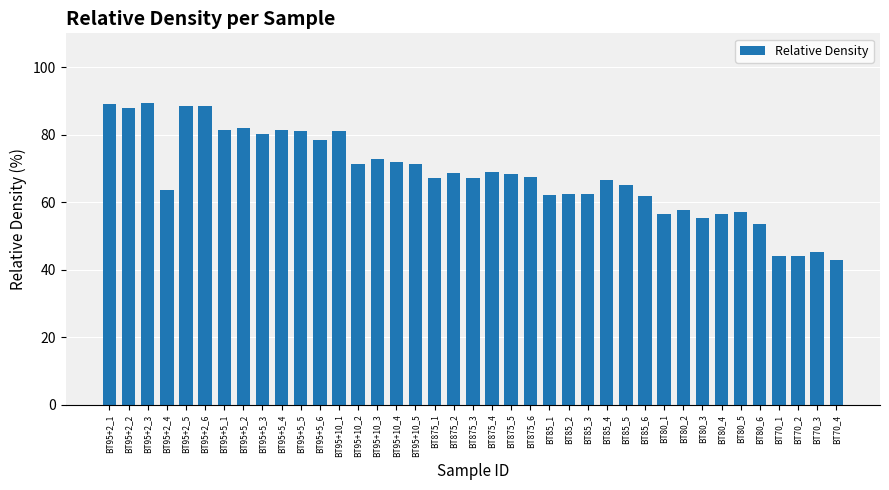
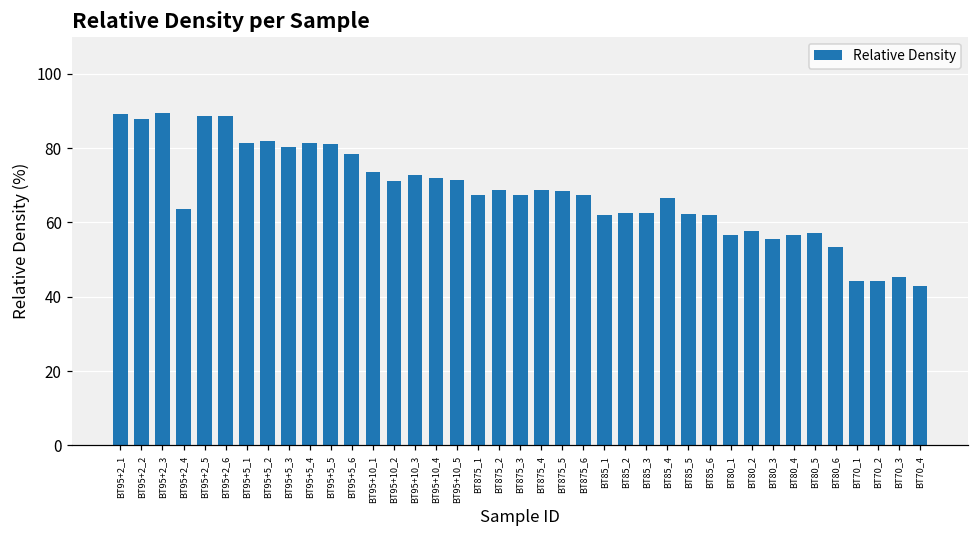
BT95+10_1: 81 -> 74
BT85_5: 65 -> 62
